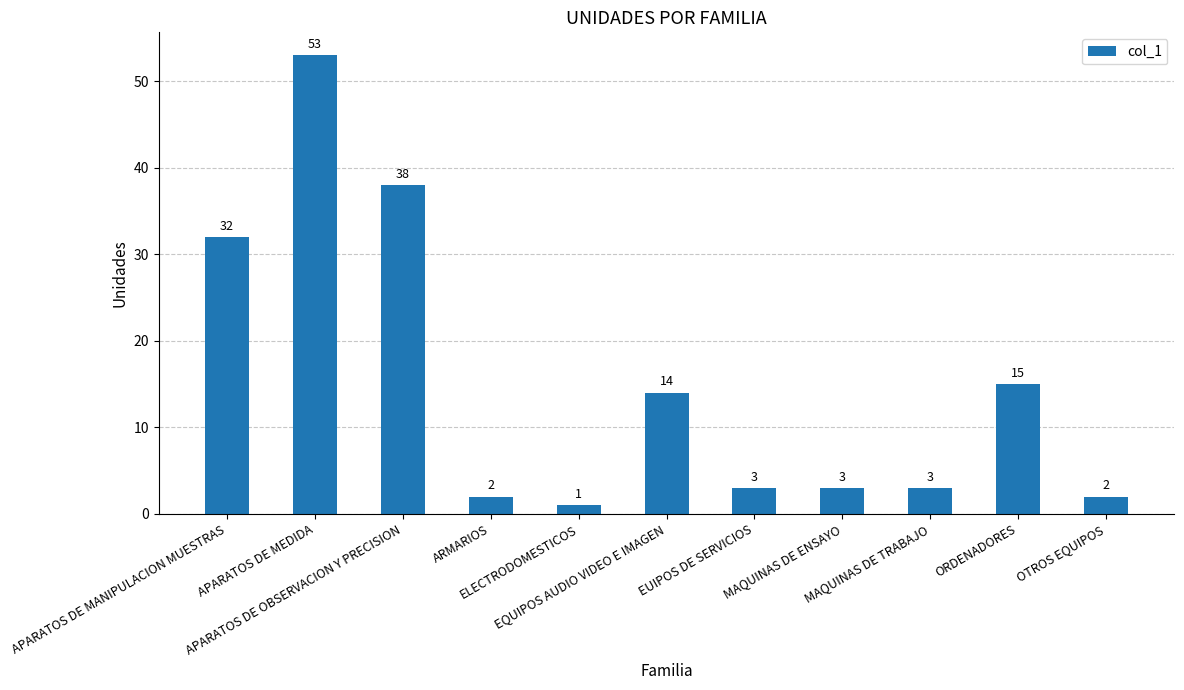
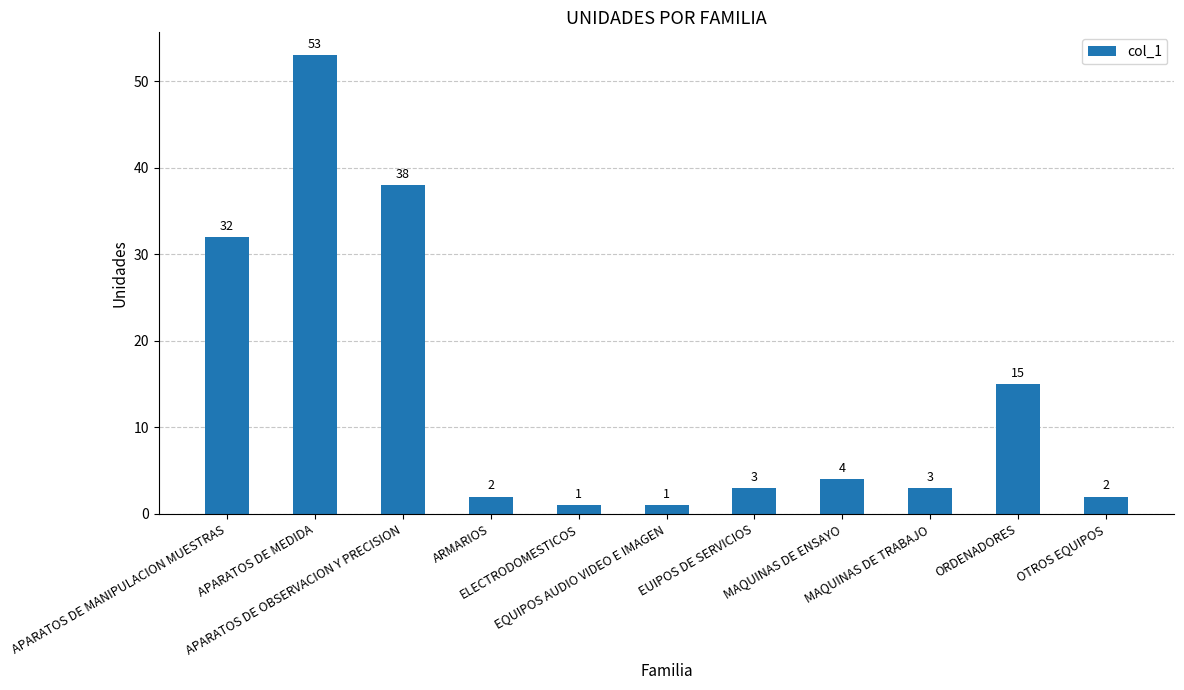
EQUIPOS AUDIO VIDEO E IMAGEN: 14 -> 1
MAQUINAS DE ENSAYO: 3 -> 4
